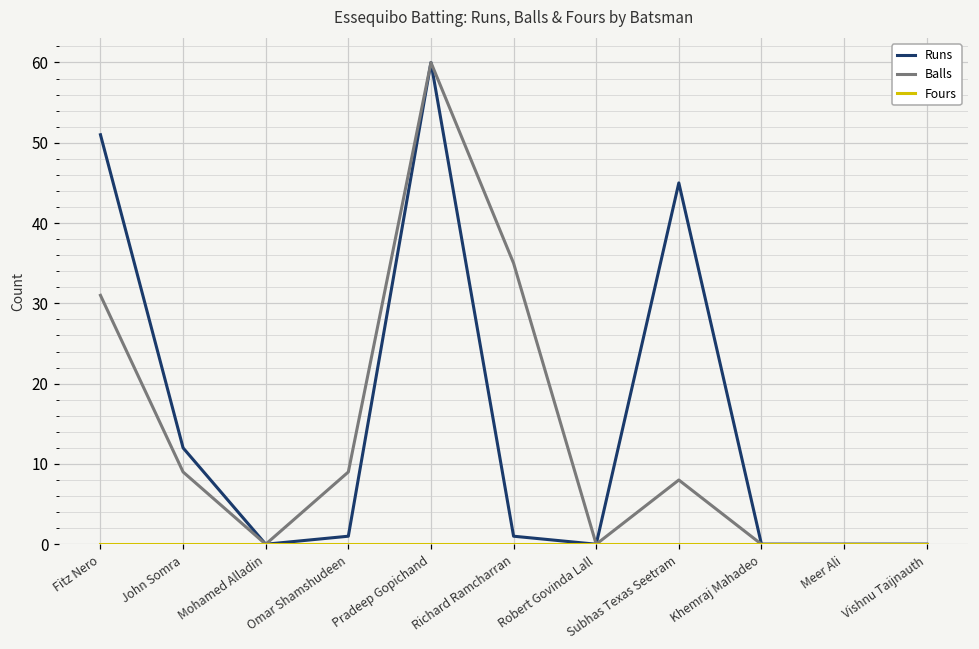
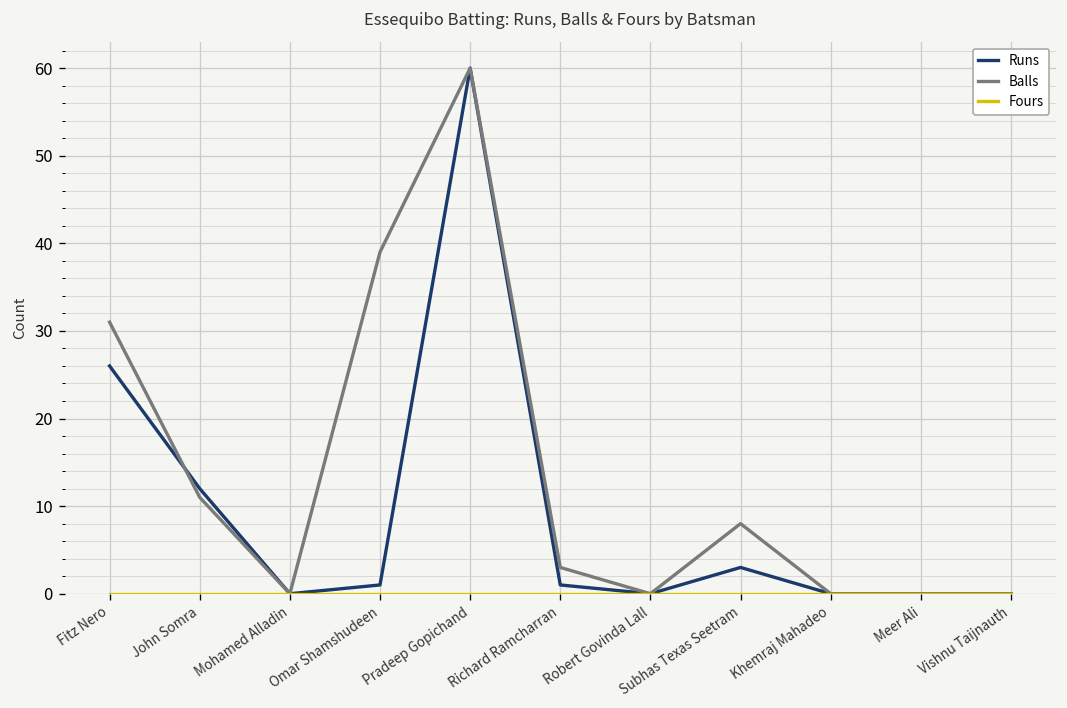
Runs, Fitz Nero: 51 -> 26
Balls, John Somra: 9 -> 11
Balls, Omar Shamshudeen: 9 -> 39
Balls, Richard Ramcharran: 35 -> 3
Runs, Subhas Texas Seetram: 45 -> 3
